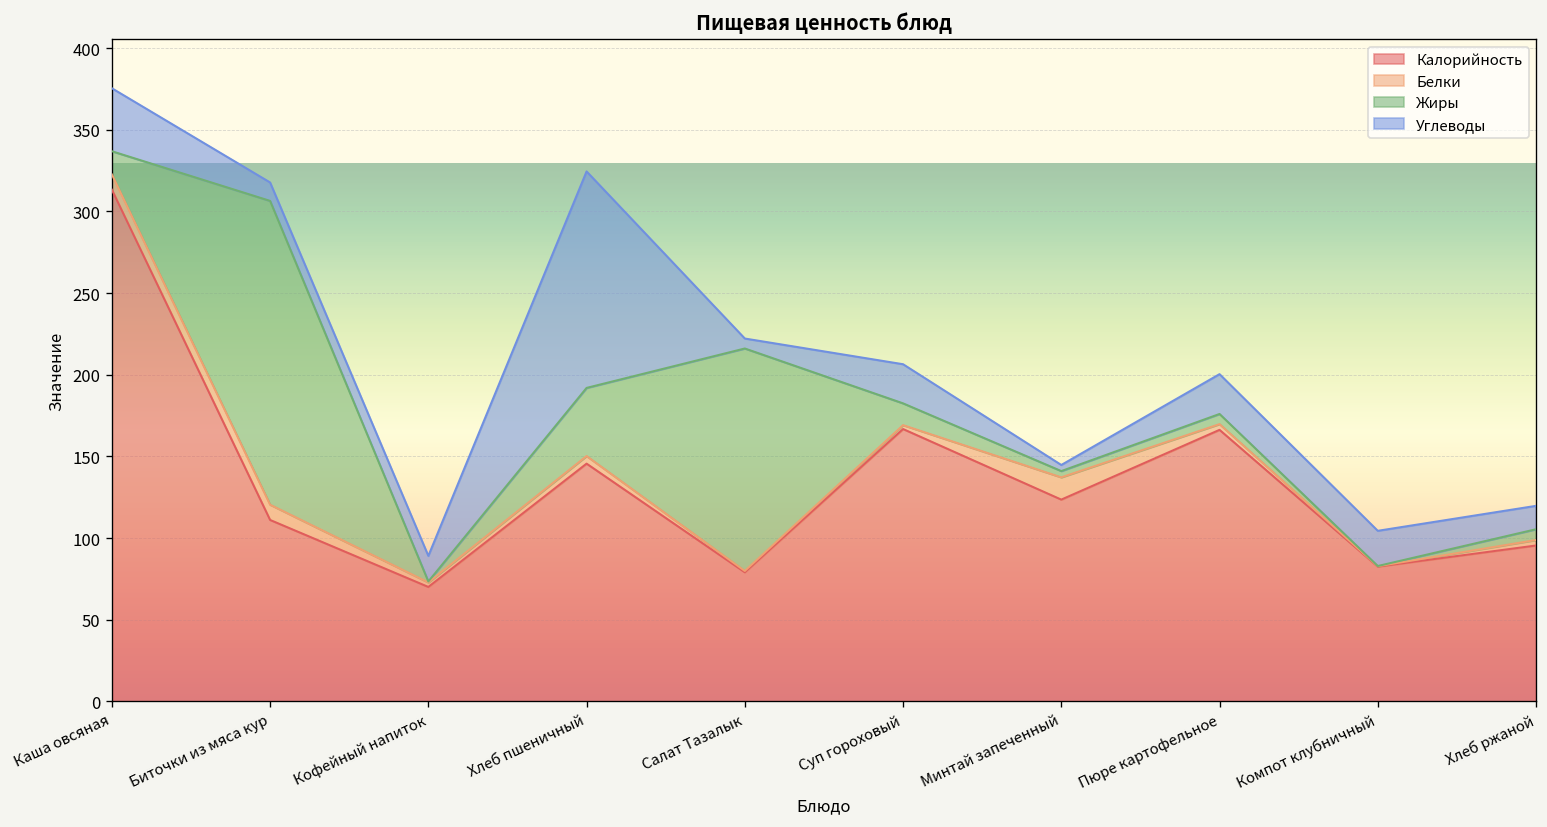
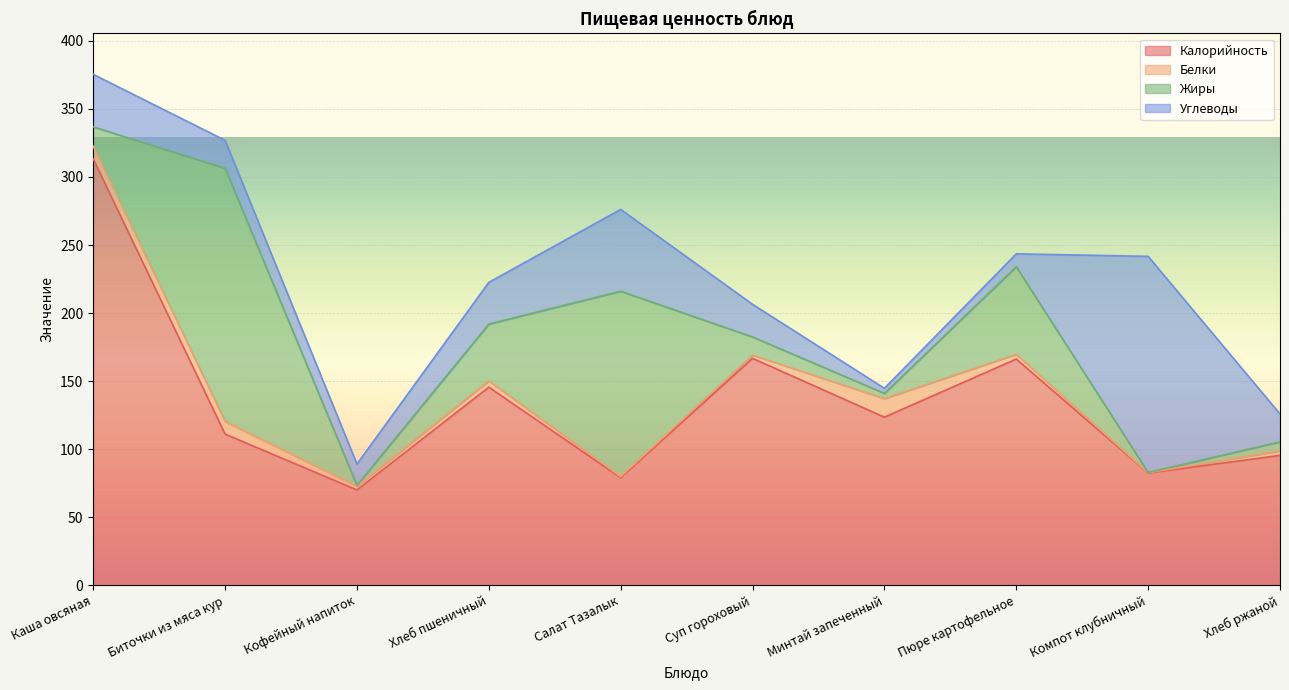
Углеводы, Биточки из мяса кур: 11 -> 20
Углеводы, Хлеб пшеничный: 133 -> 31
Углеводы, Салат Тазалык: 6 -> 60
Жиры, Пюре картофельное: 6 -> 64
Углеводы, Пюре картофельное: 24 -> 9
Углеводы, Компот клубничный: 22 -> 159
Углеводы, Хлеб ржаной: 14 -> 20
